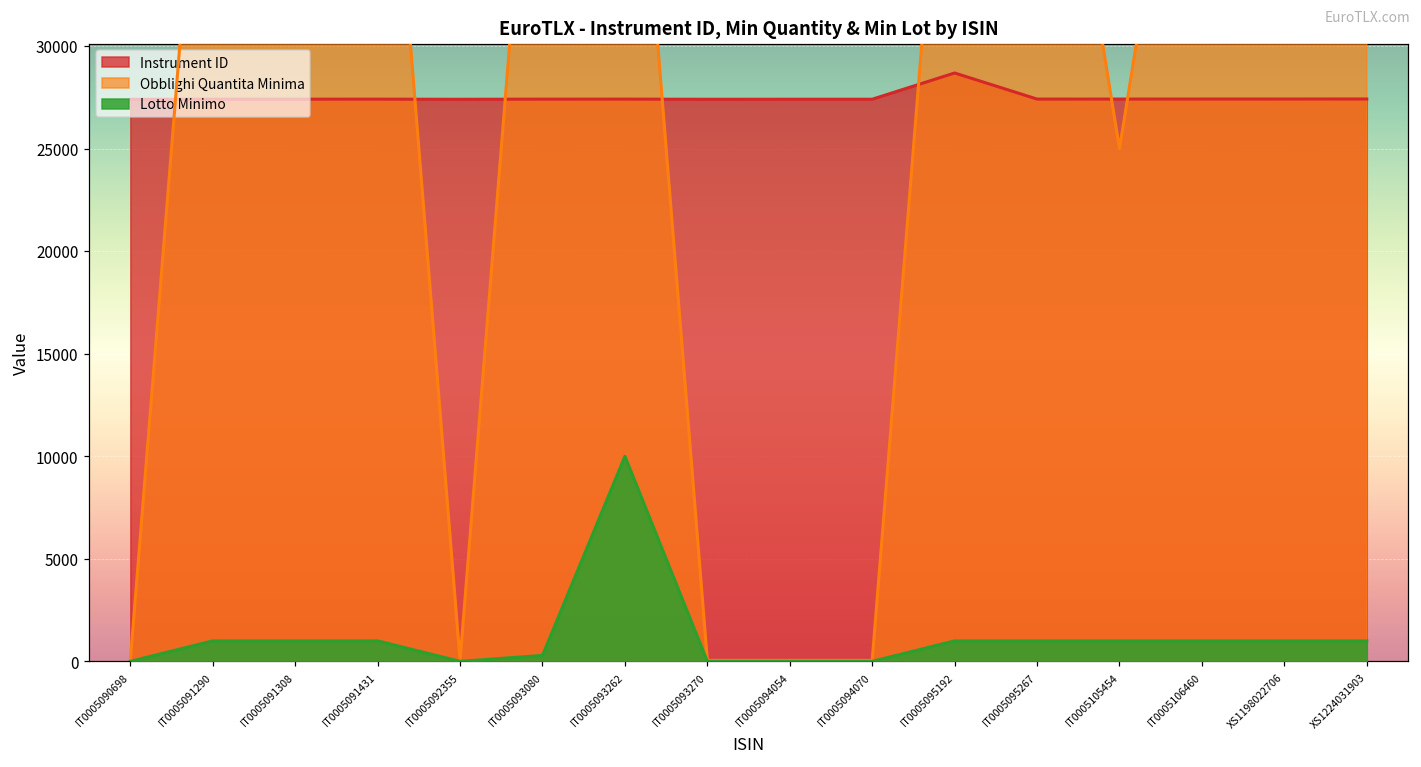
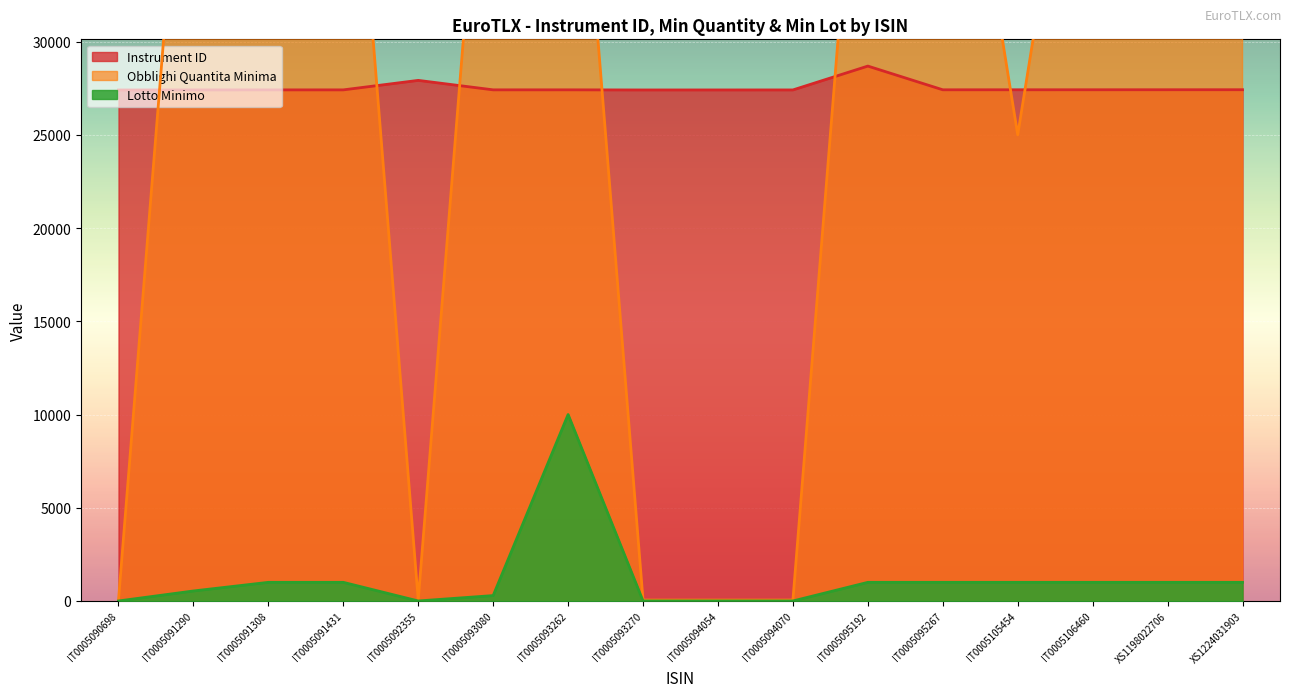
Lotto Minimo, IT0005091290: 1000 -> 500
Instrument ID, IT0005092355: 27400 -> 27900
